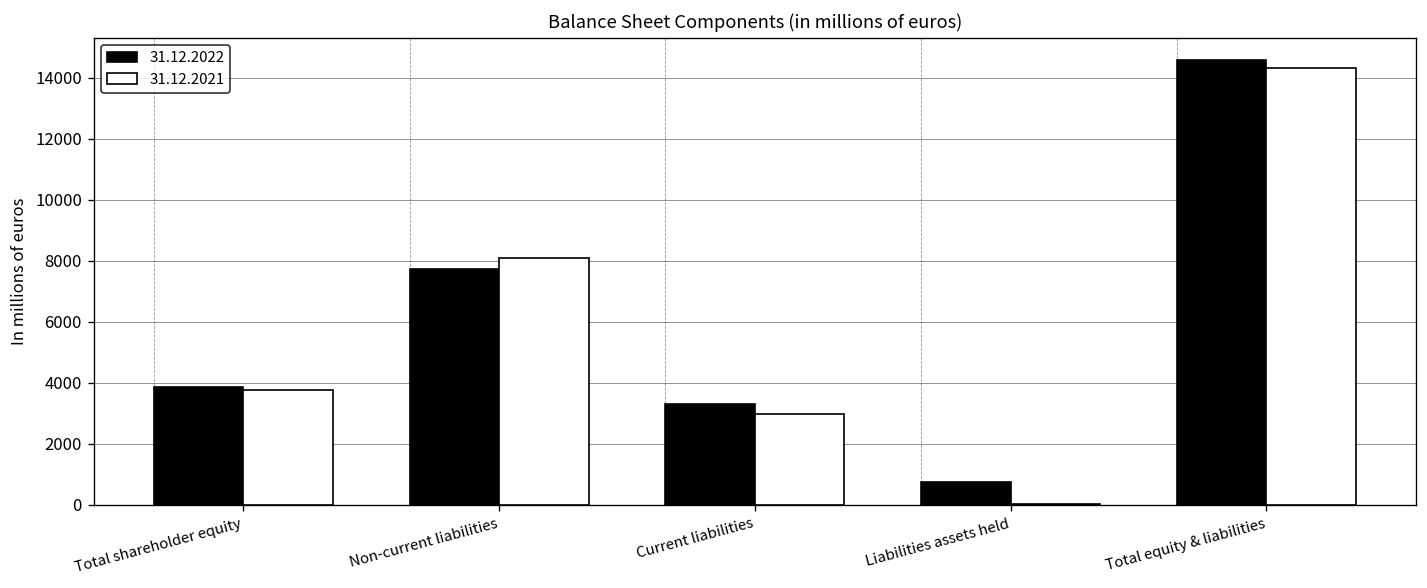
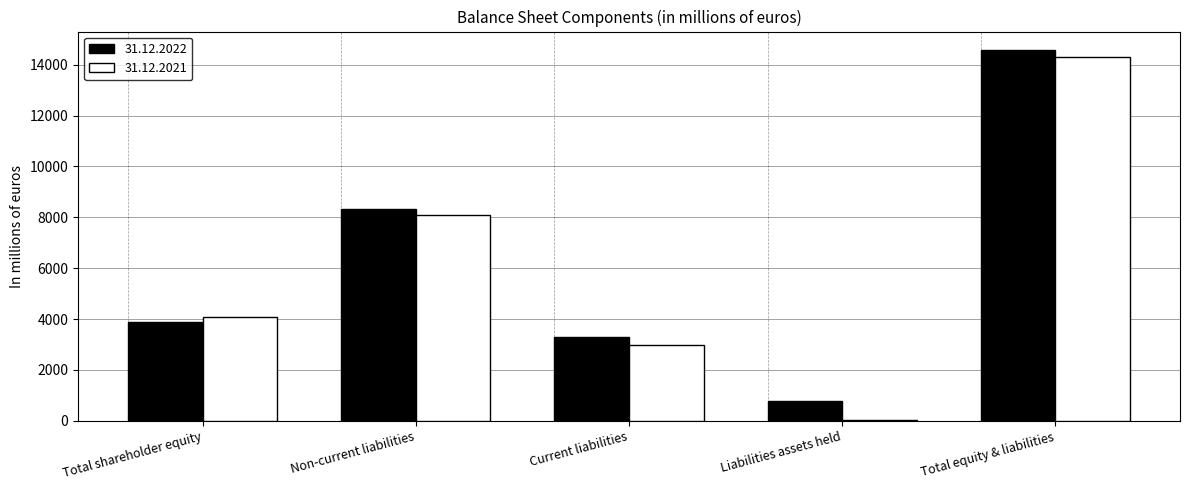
31.12.2021, Total shareholder equity: 3800 -> 4100
31.12.2022, Non-current liabilities: 7700 -> 8300
